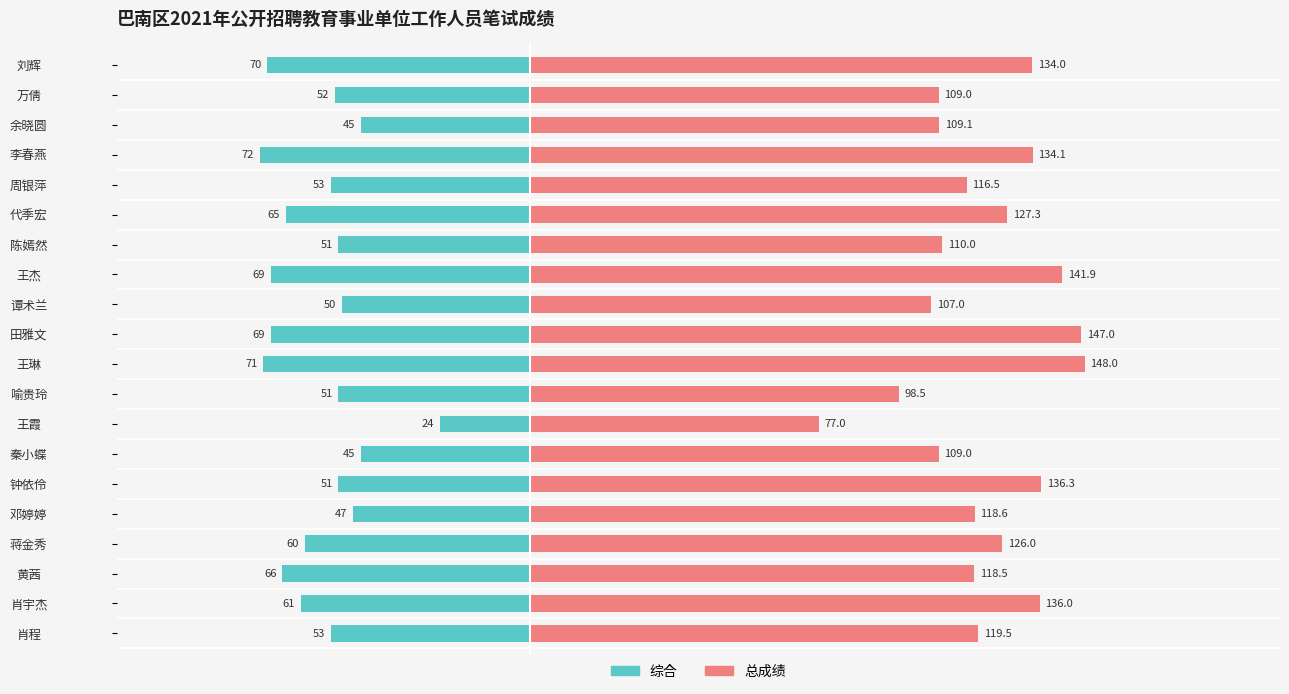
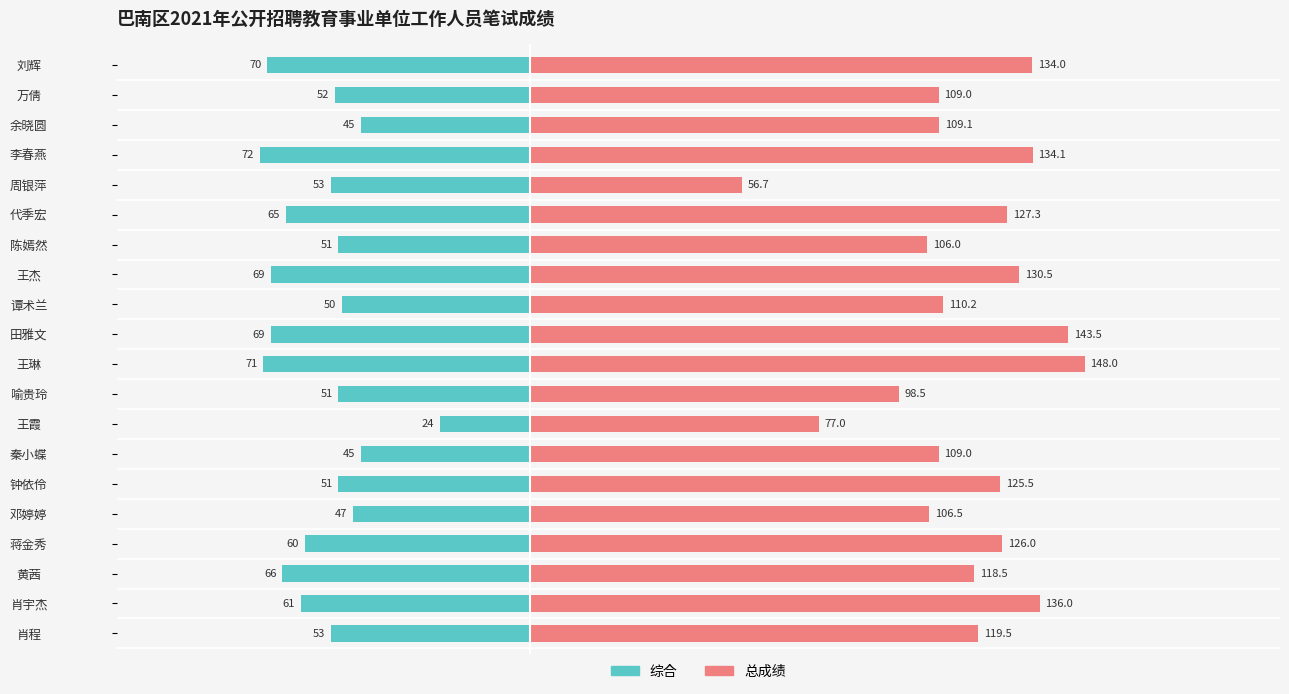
总成绩, 周银萍: 116.5 -> 56.7
总成绩, 陈嫣然: 110.0 -> 106.0
总成绩, 王杰: 141.9 -> 130.5
总成绩, 谭术兰: 107.0 -> 110.2
总成绩, 田雅文: 147.0 -> 143.5
总成绩, 钟依伶: 136.3 -> 125.5
总成绩, 邓婷婷: 118.6 -> 106.5
